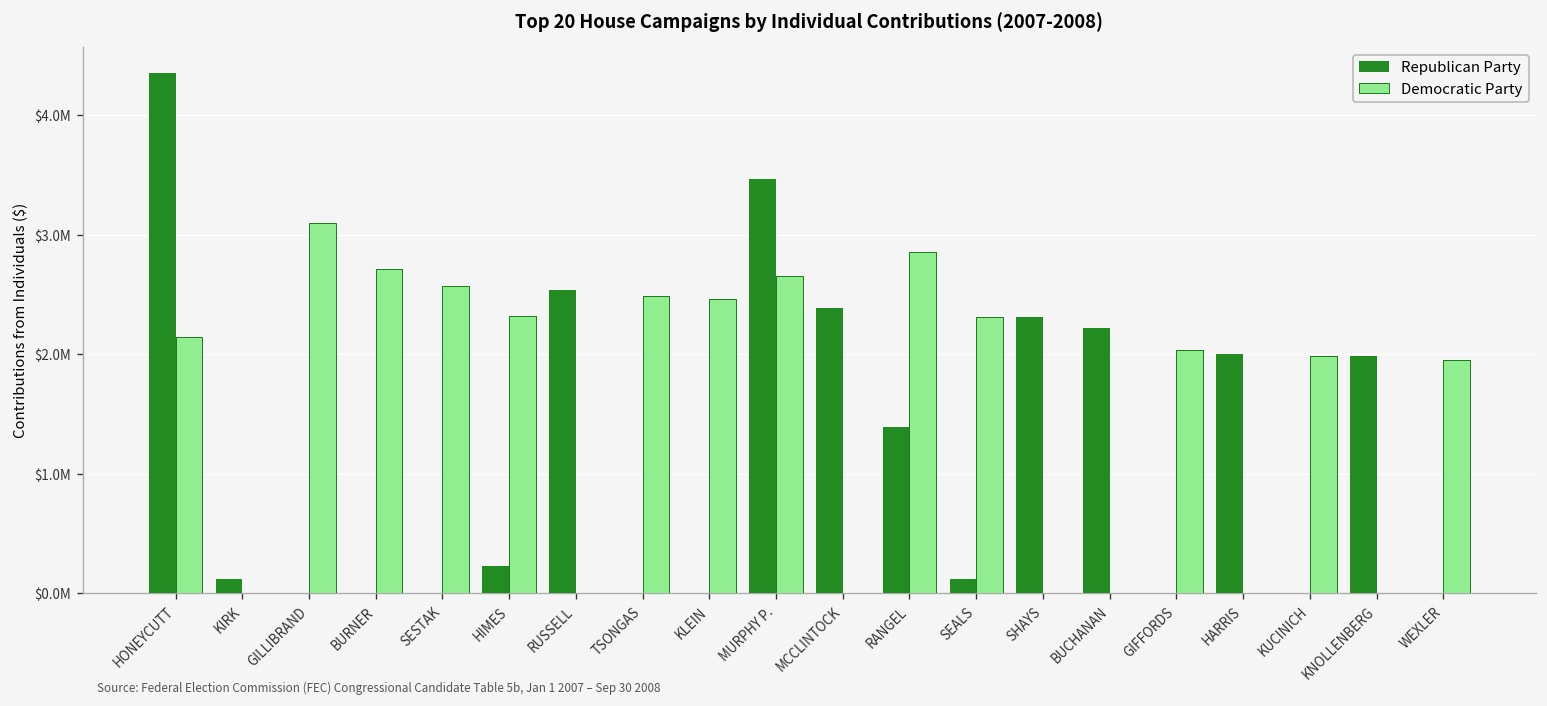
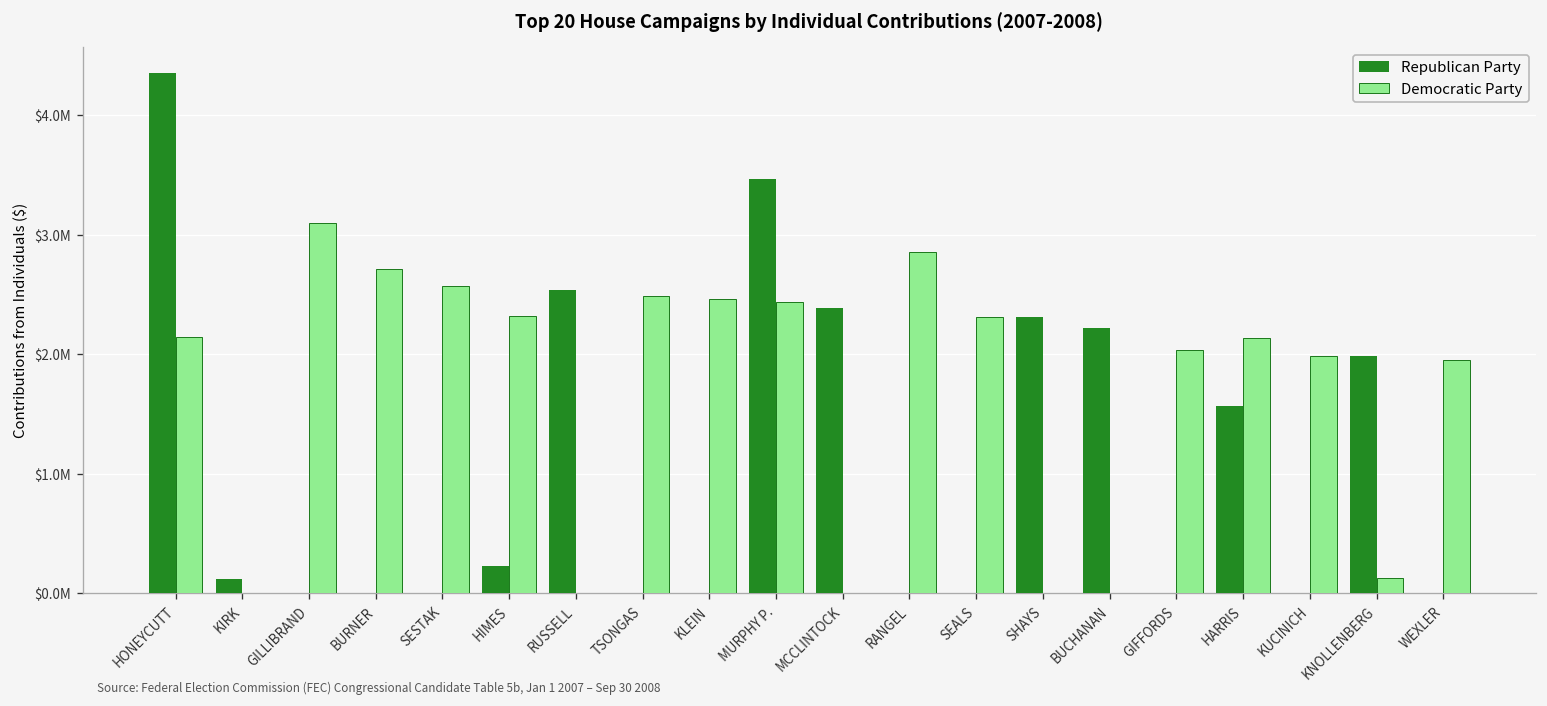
Democratic Party, MURPHY P.: $2700000 -> $2400000
Republican Party, RANGEL: $1400000 -> $0
Republican Party, SEALS: $100000 -> $0
Republican Party, HARRIS: $2000000 -> $1600000
Democratic Party, HARRIS: $0 -> $2100000
Democratic Party, KNOLLENBERG: $0 -> $100000
